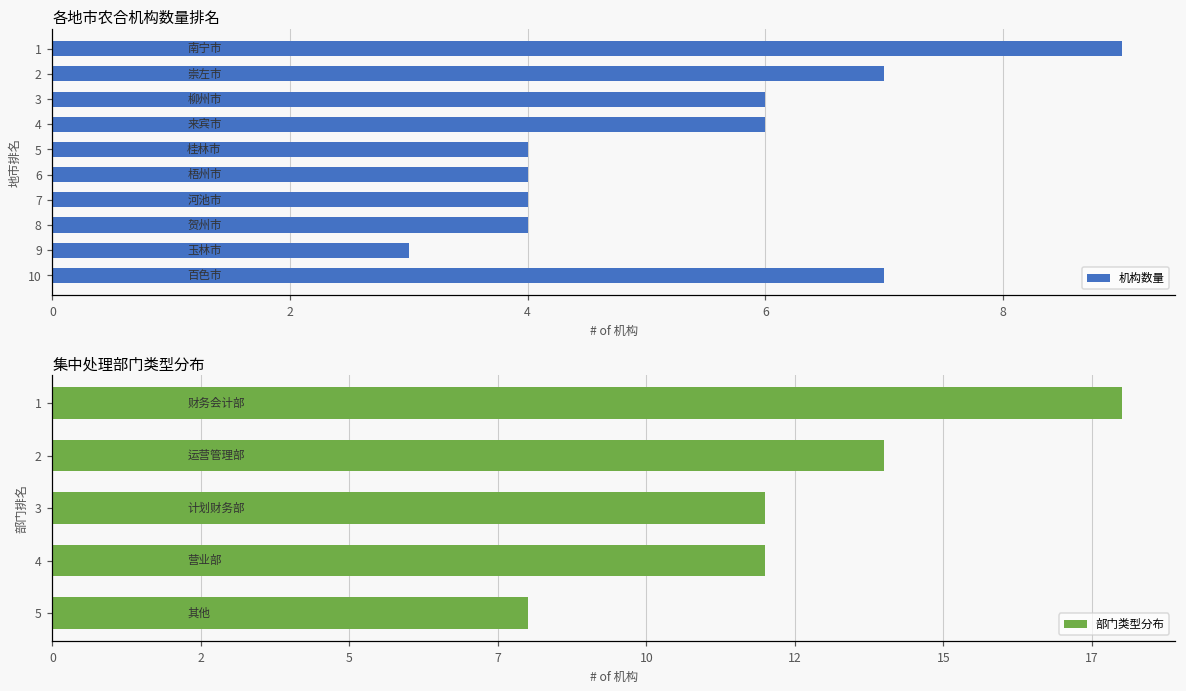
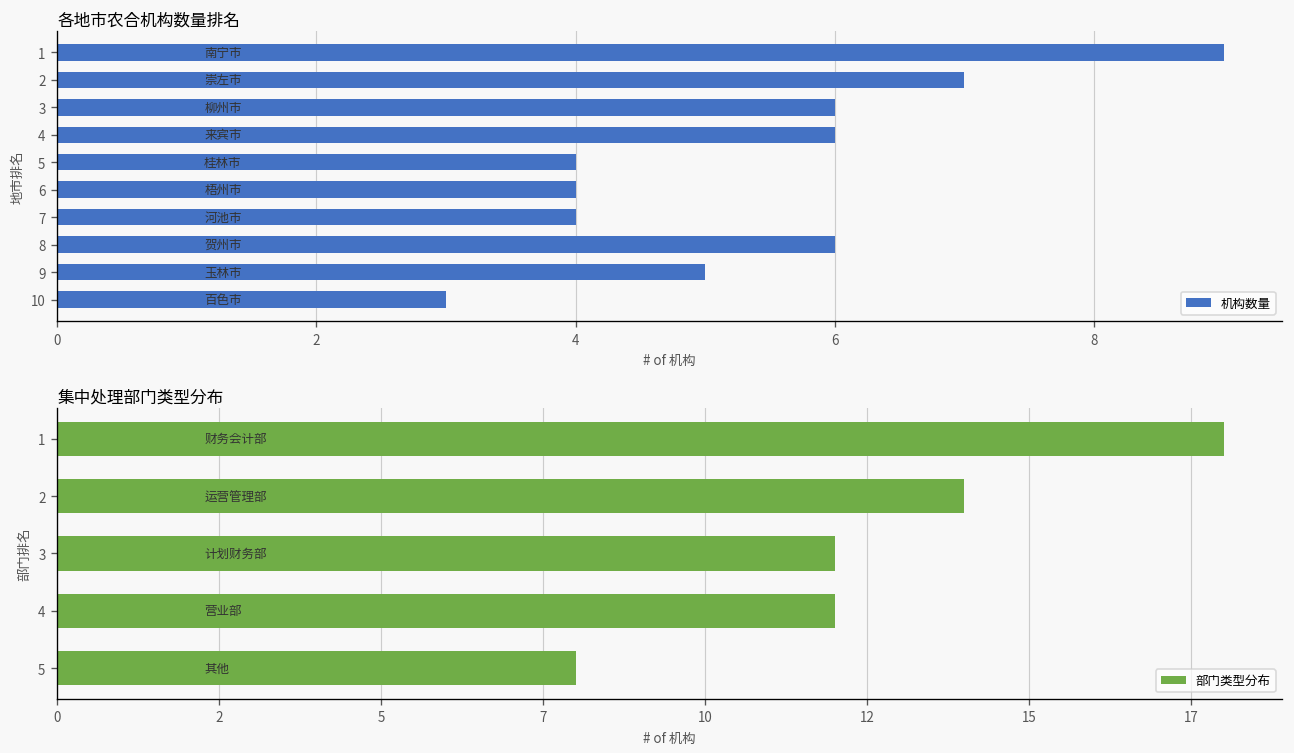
各地市农合机构数量排名, 8: 4 -> 6
各地市农合机构数量排名, 9: 3 -> 5
各地市农合机构数量排名, 10: 7 -> 3
